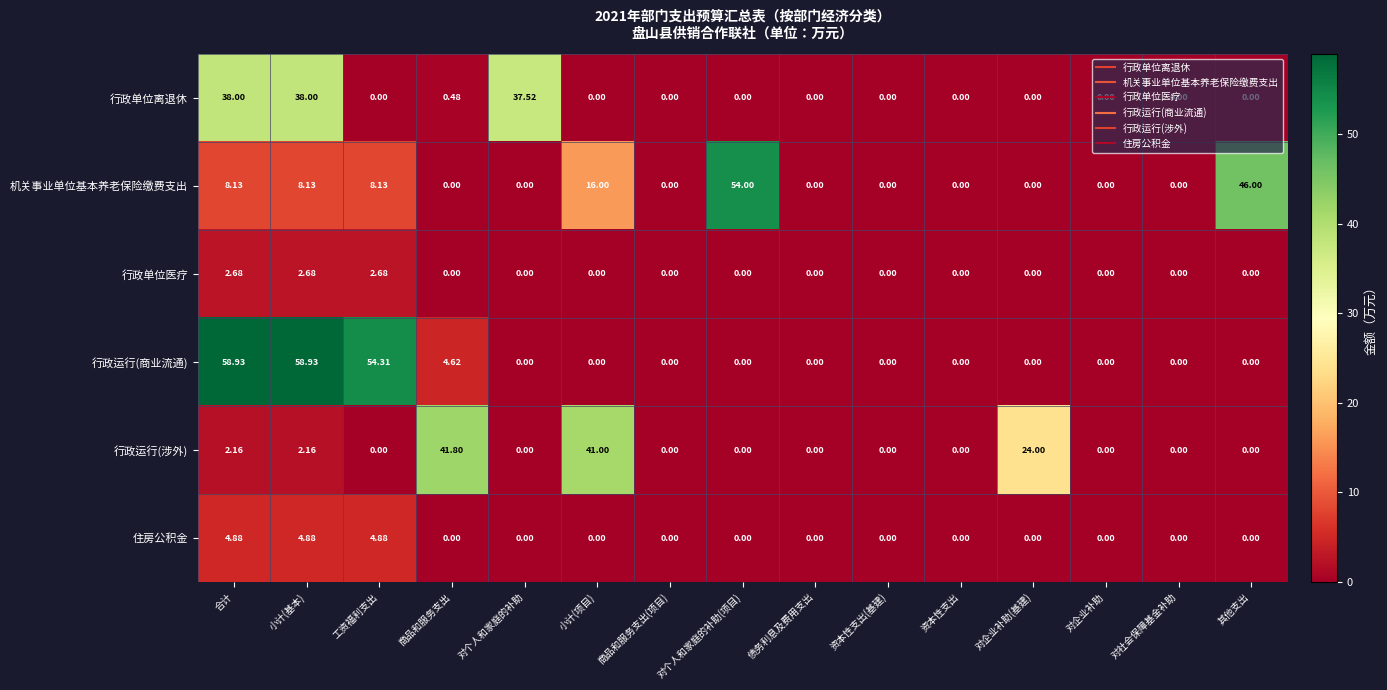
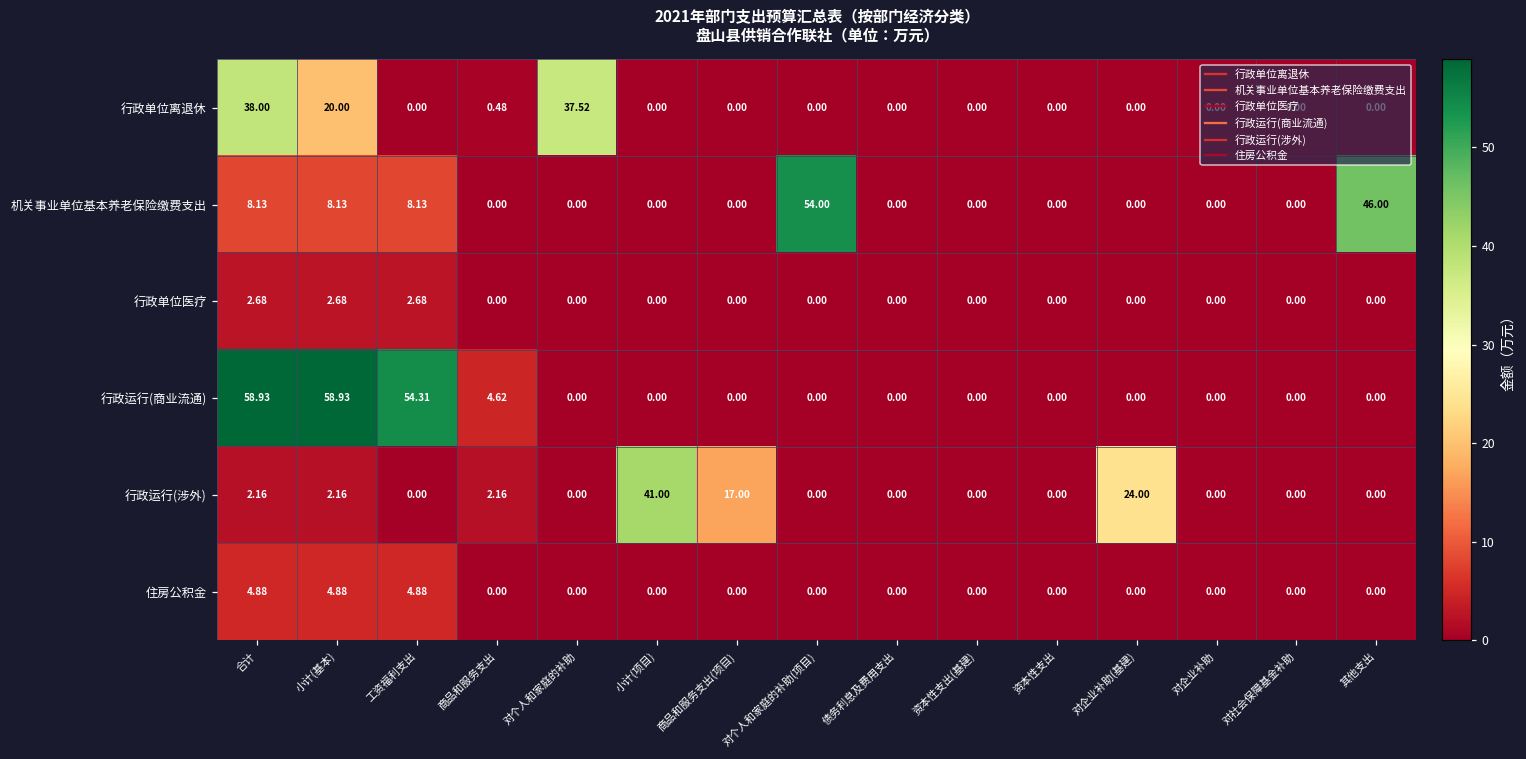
行政单位离退休, 小计(基本): 38.00 -> 20.00
机关事业单位基本养老保险缴费支出, 小计(项目): 16.00 -> 0.00
行政运行(涉外), 商品和服务支出: 41.80 -> 2.16
行政运行(涉外), 商品和服务支出(项目): 0.00 -> 17.00
